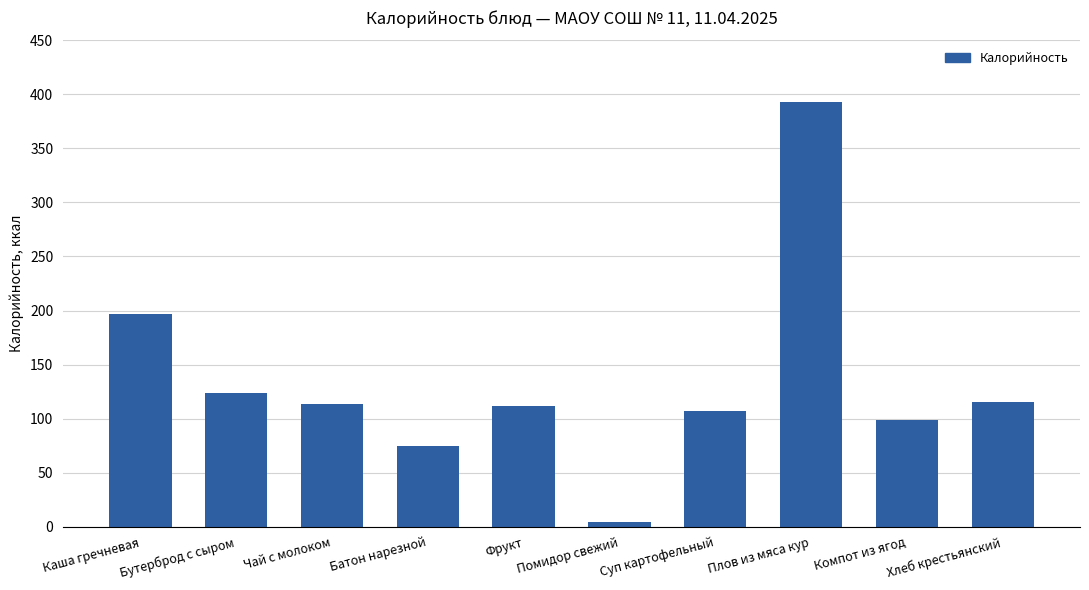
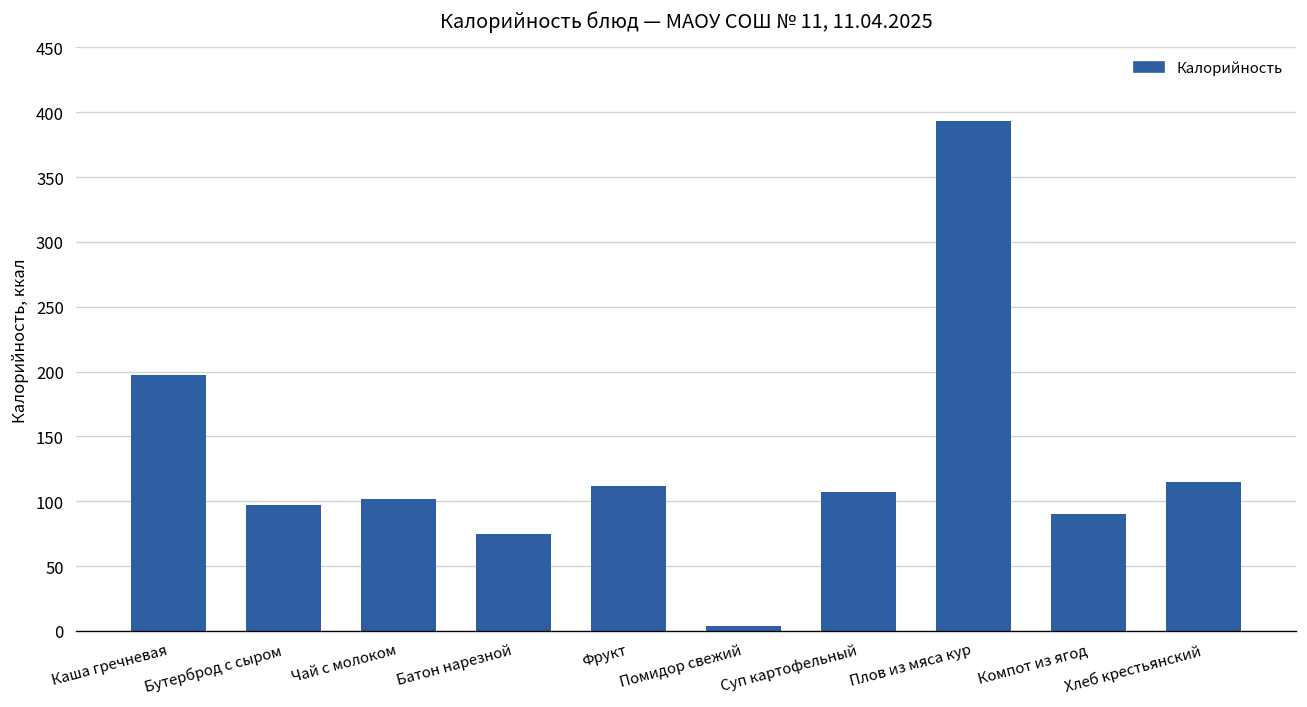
Бутерброд с сыром: 124 -> 97
Чай с молоком: 113 -> 102
Компот из ягод: 99 -> 90
